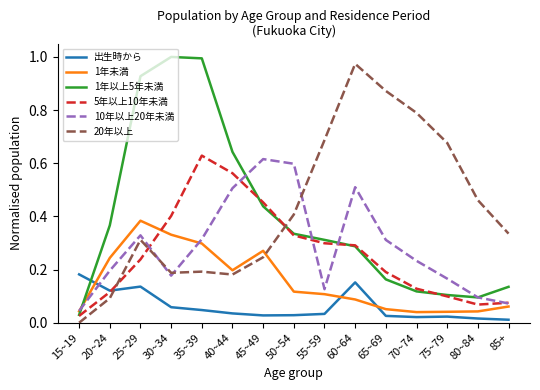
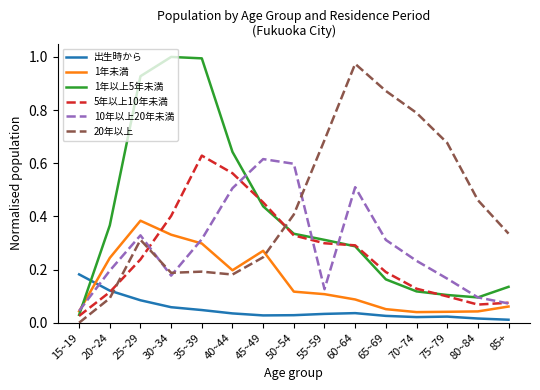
出生時から, 25~29: 0.14 -> 0.08
出生時から, 60~64: 0.15 -> 0.04
